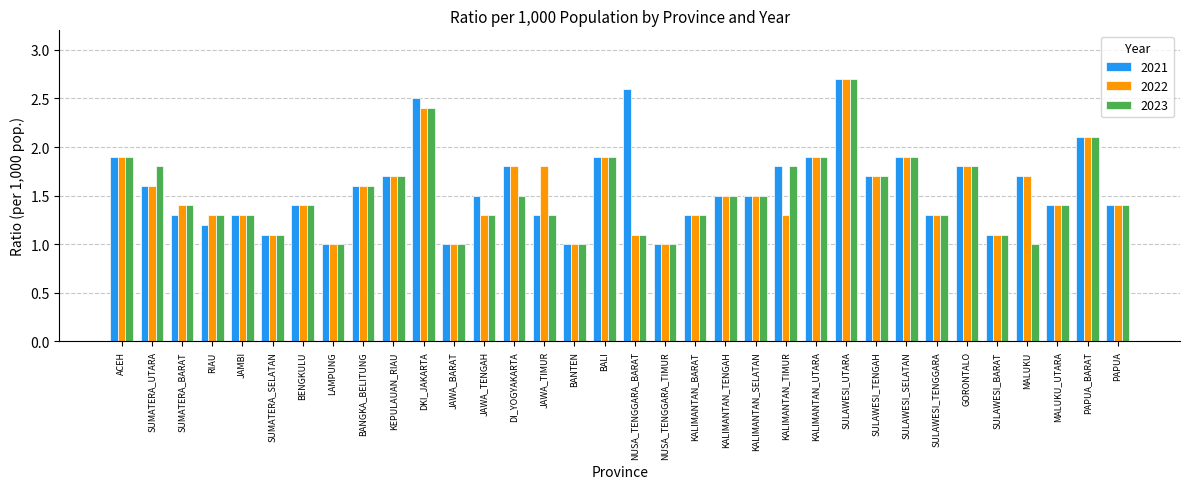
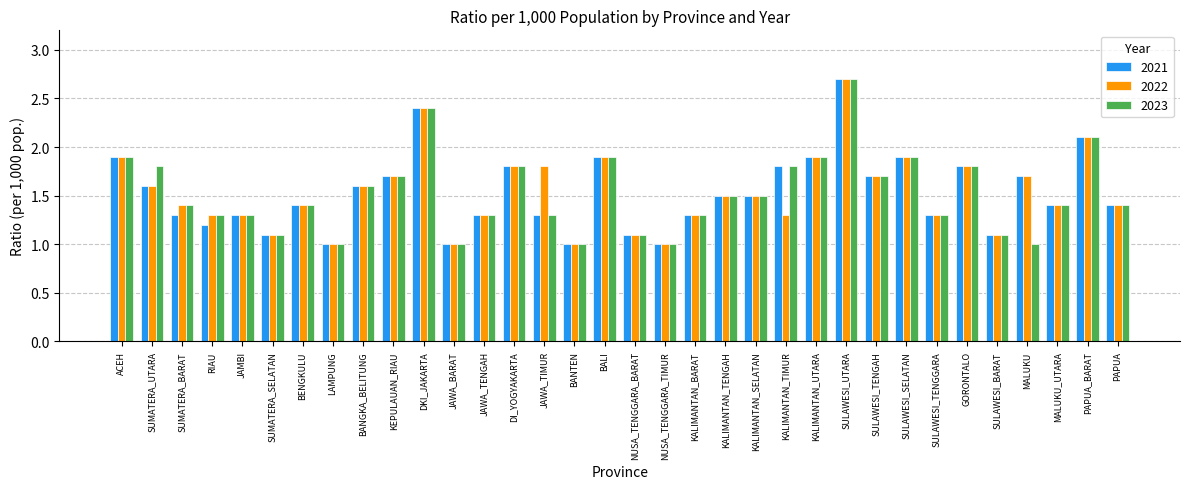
2021, DKI_JAKARTA: 2.5 -> 2.4
2021, JAWA_TENGAH: 1.5 -> 1.3
2023, DI_YOGYAKARTA: 1.5 -> 1.8
2021, NUSA_TENGGARA_BARAT: 2.6 -> 1.1
